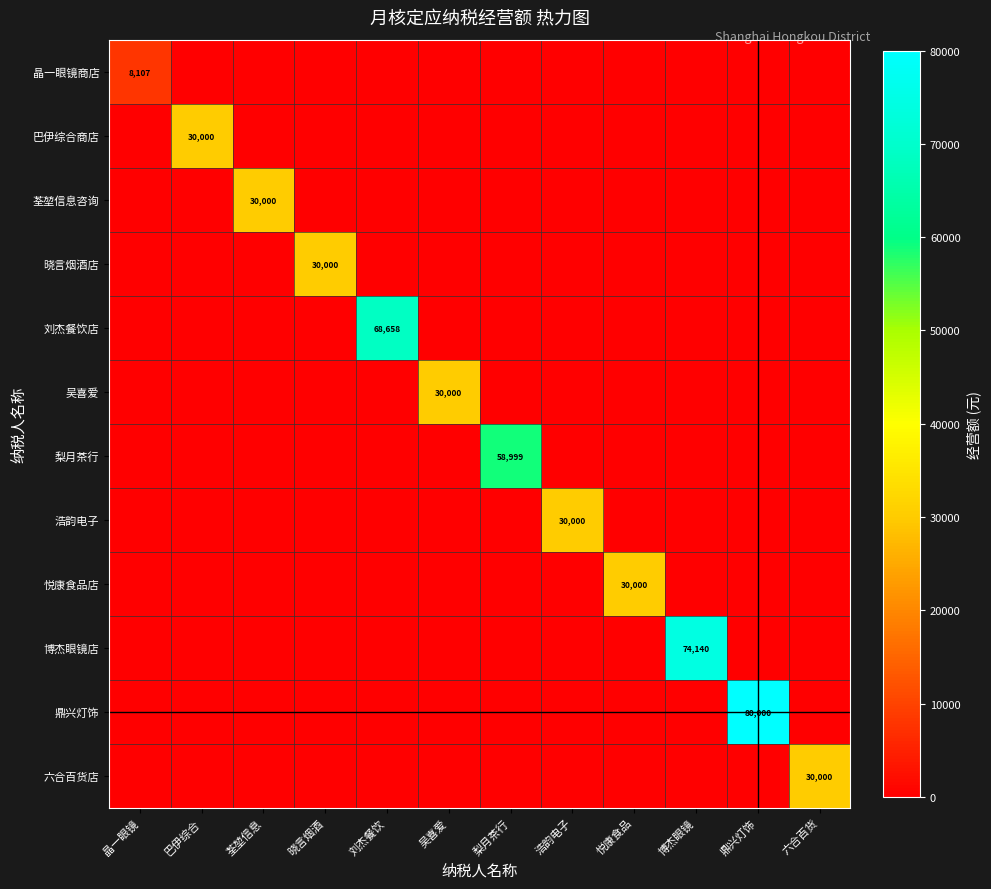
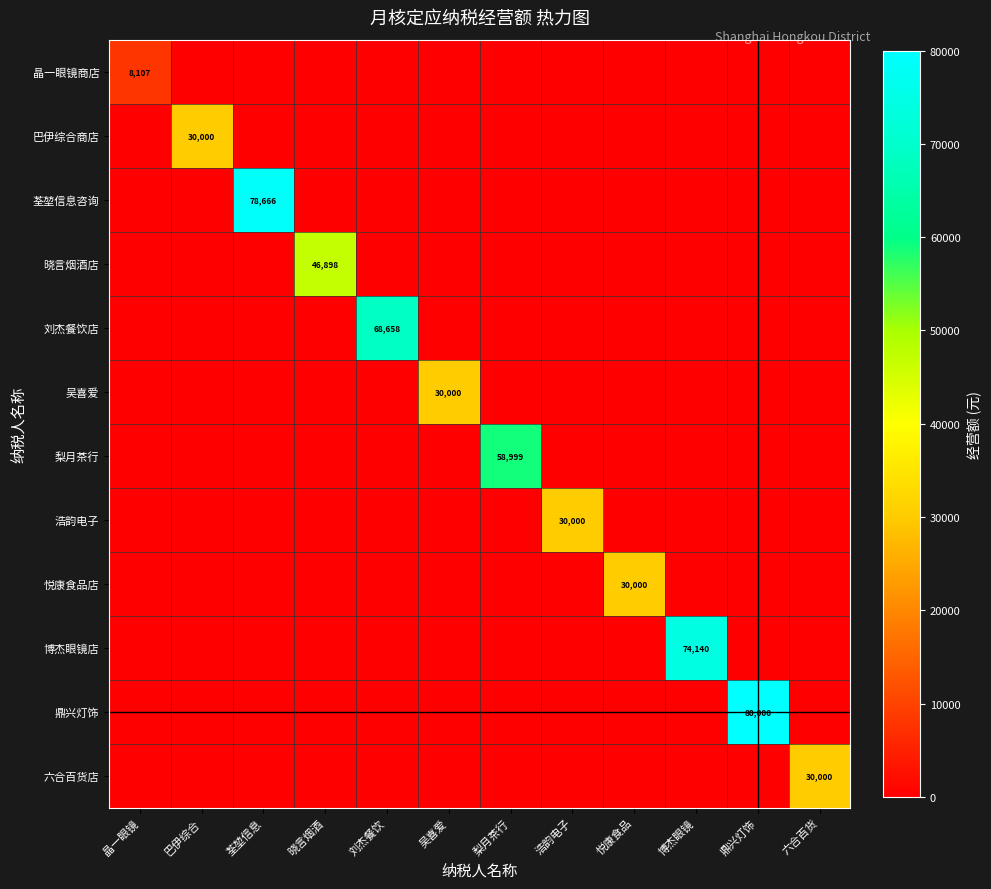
荃堃信息咨询, 荃堃信息: 30,000 -> 78,666
晓言烟酒店, 晓言烟酒: 30,000 -> 46,898
